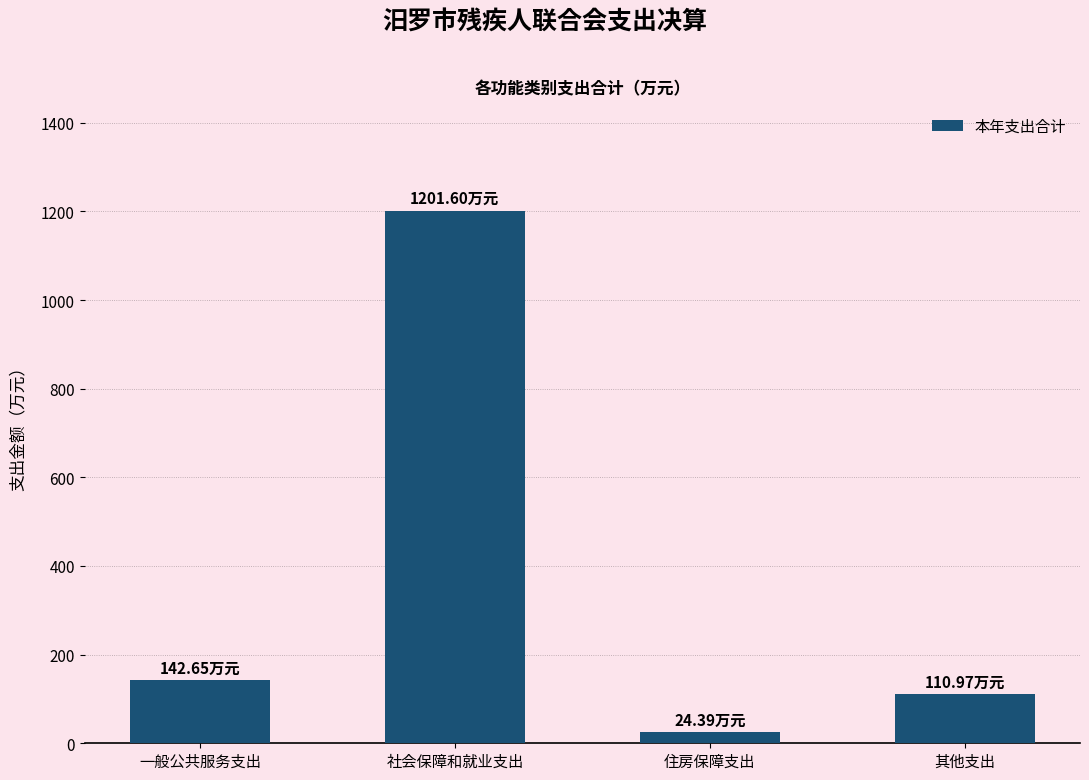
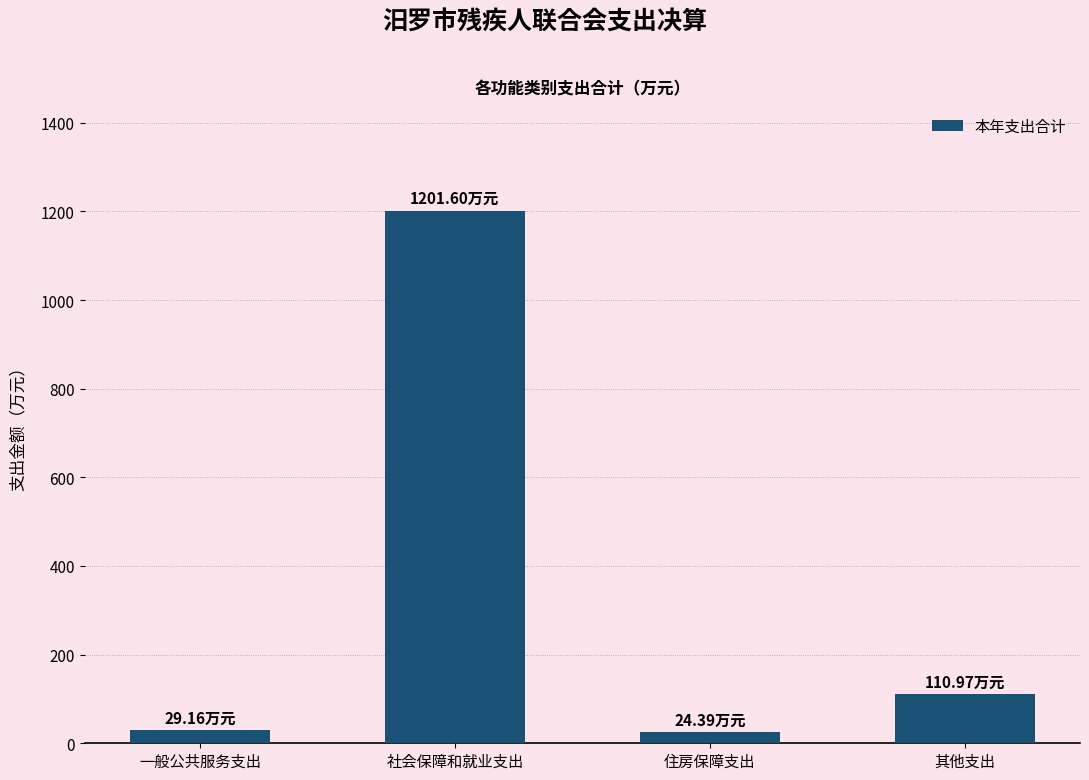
一般公共服务支出: 142.65 -> 29.16
